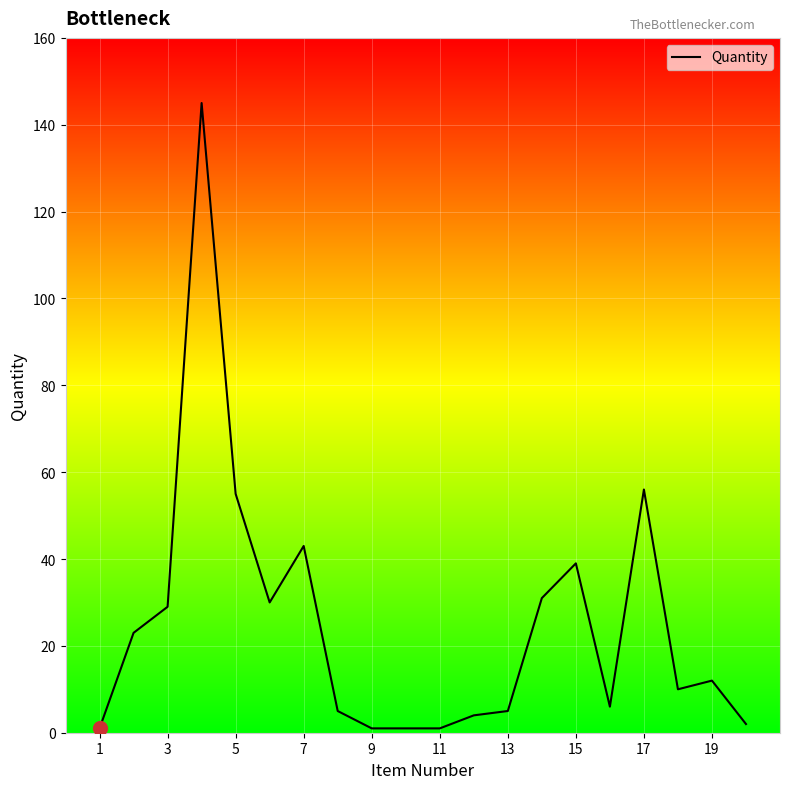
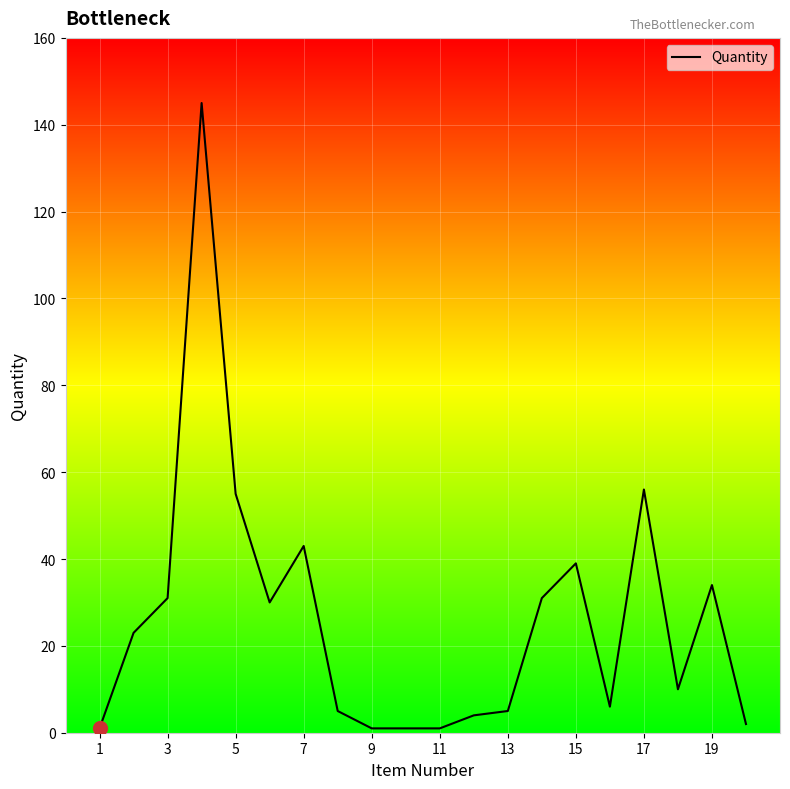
Quantity, 3: 29 -> 31
Quantity, 19: 12 -> 34
